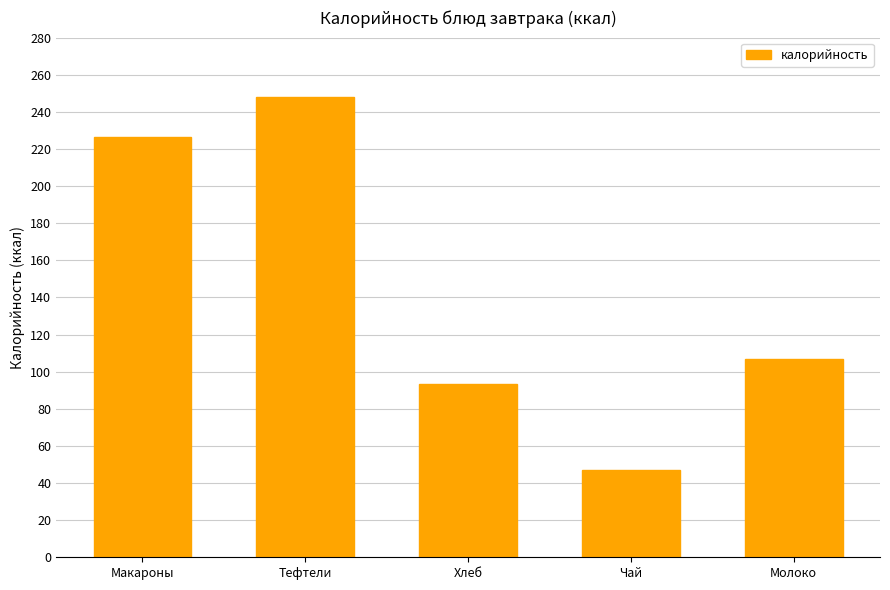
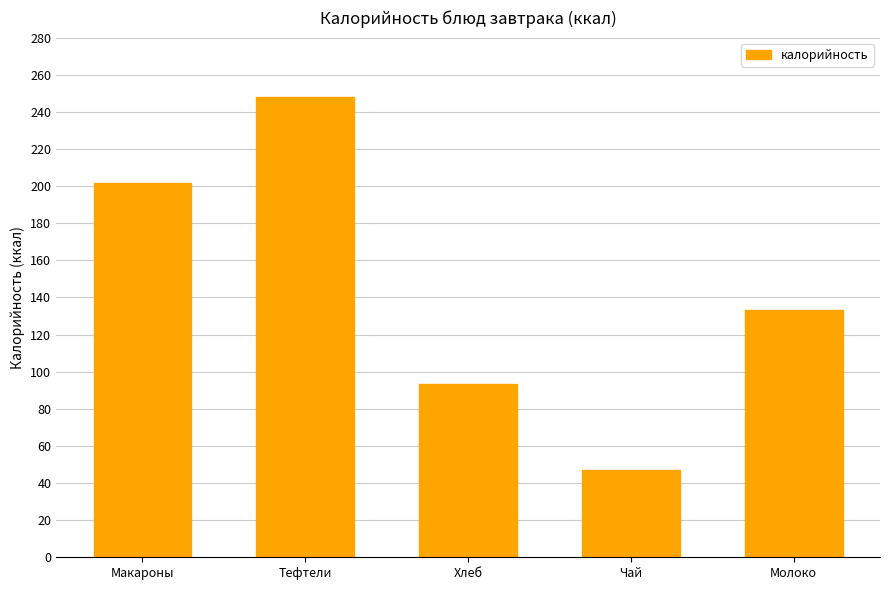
Макароны: 226 -> 202
Молоко: 107 -> 133
